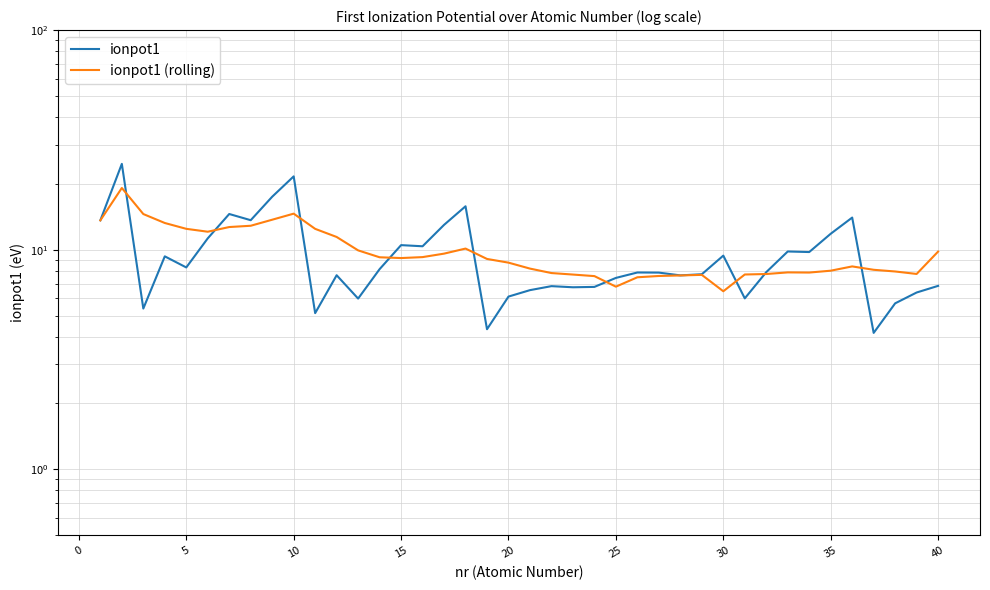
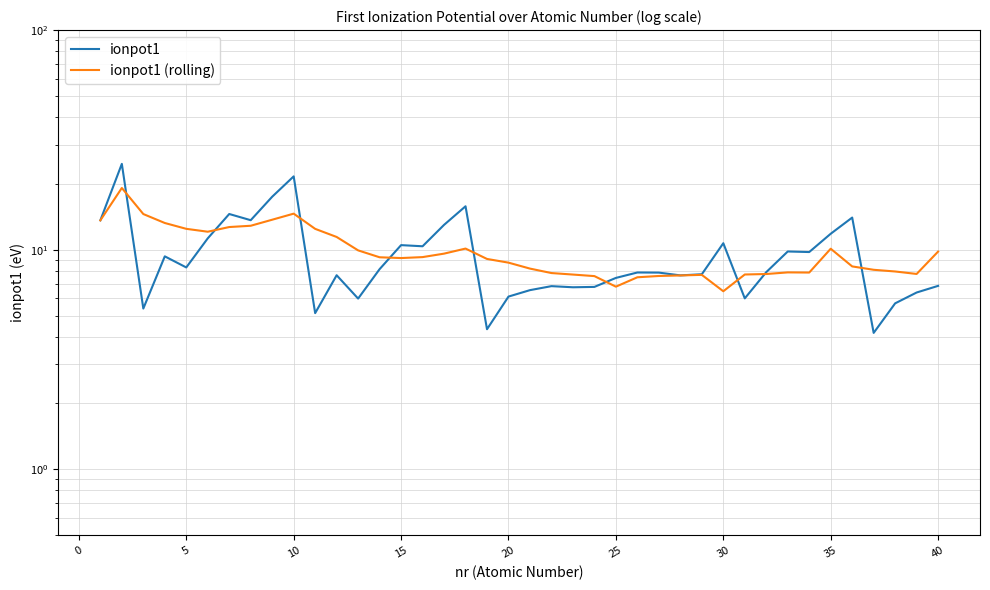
ionpot1, 30: 9.4 -> 11
ionpot1 (rolling), 35: 8.0 -> 10
